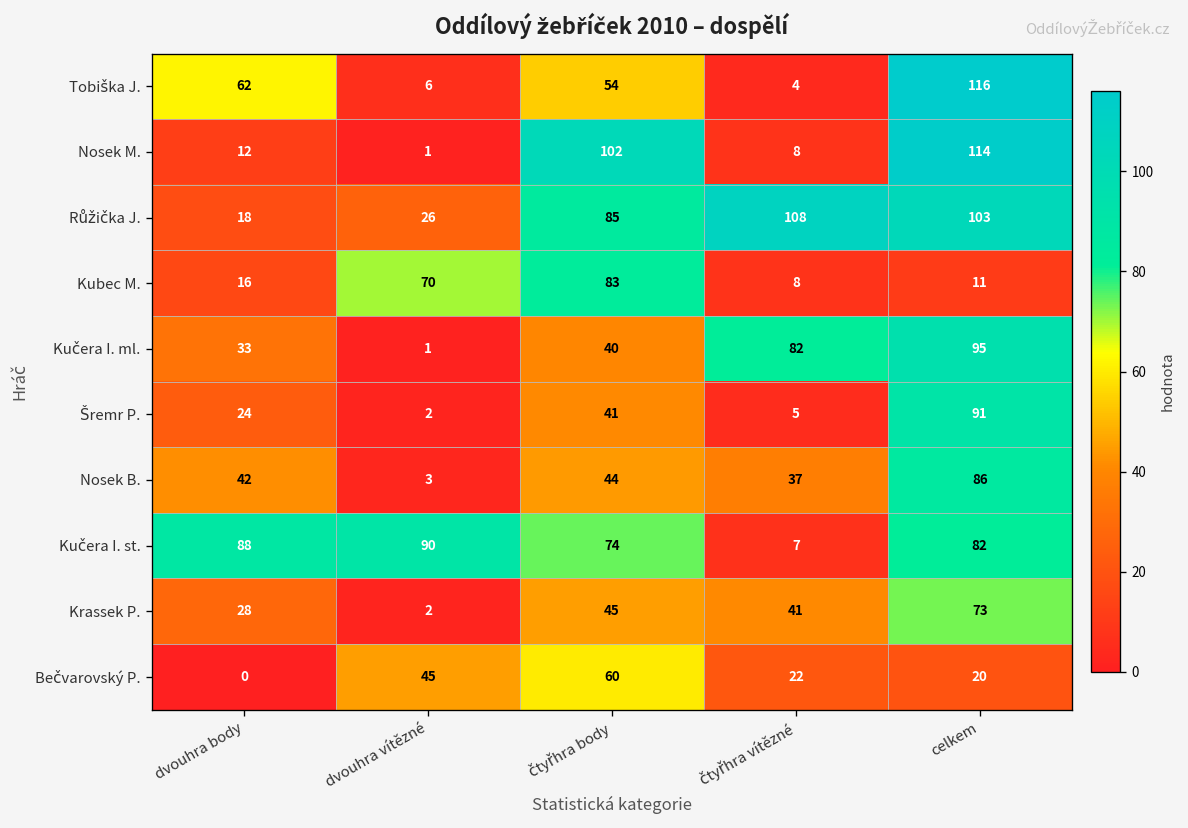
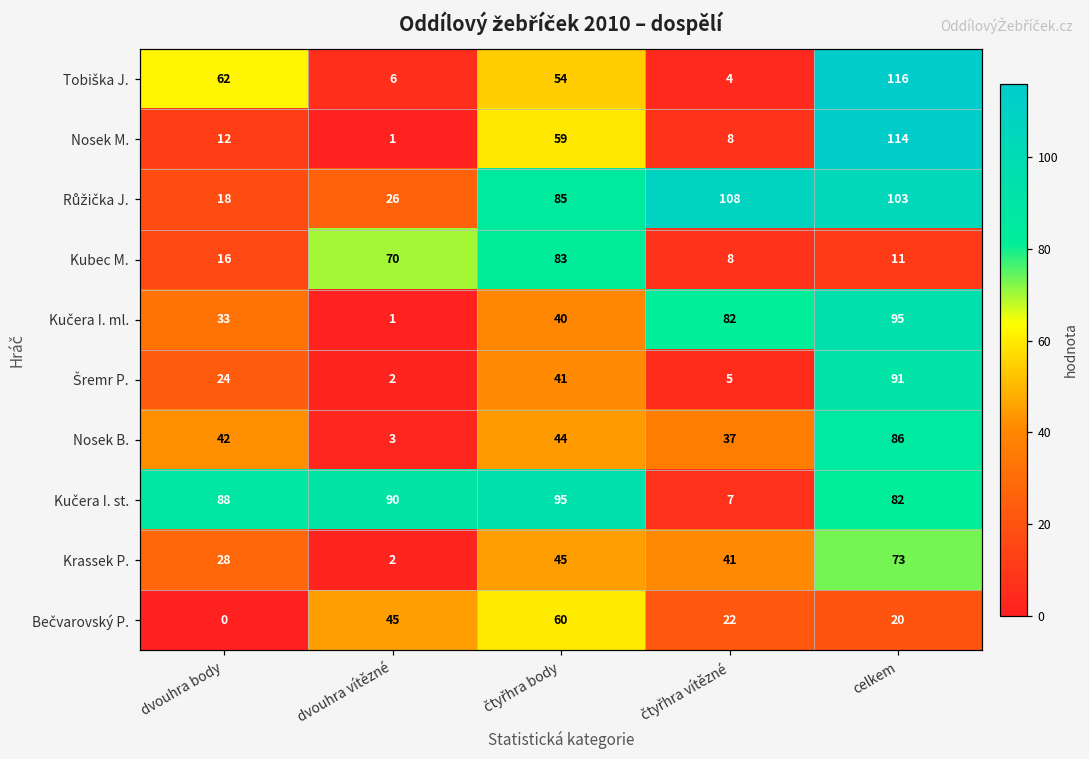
Nosek M., čtyřhra body: 102 -> 59
Kučera I. st., čtyřhra body: 74 -> 95
